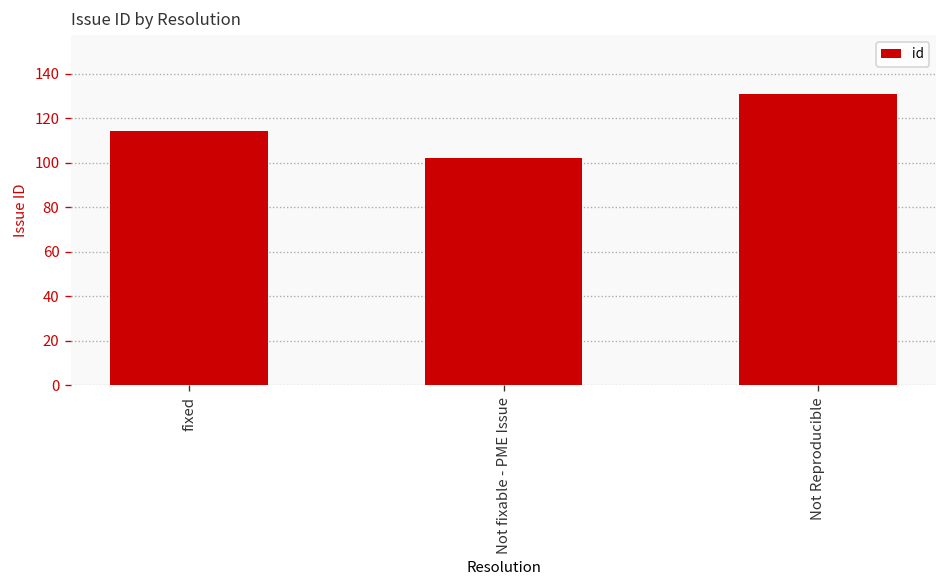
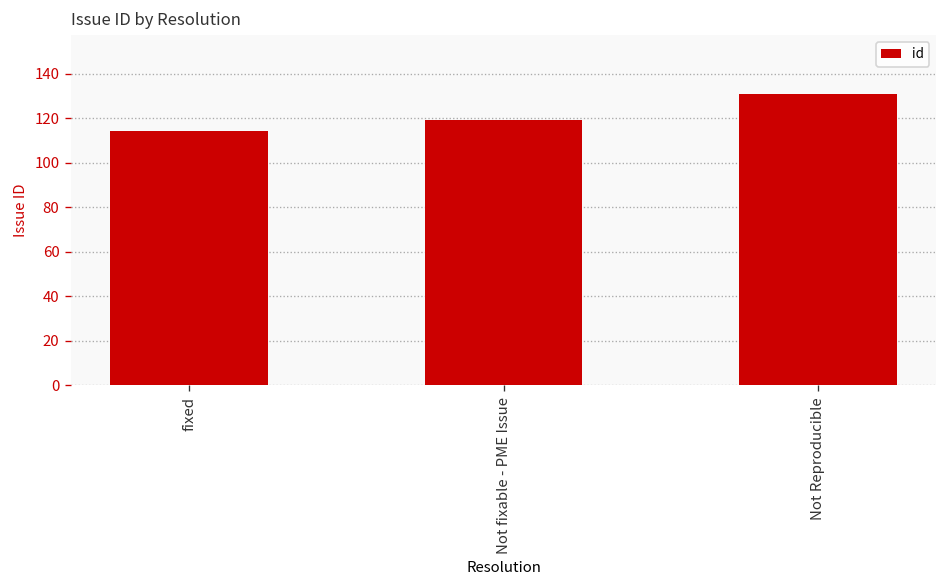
Not fixable - PME Issue: 102 -> 119
